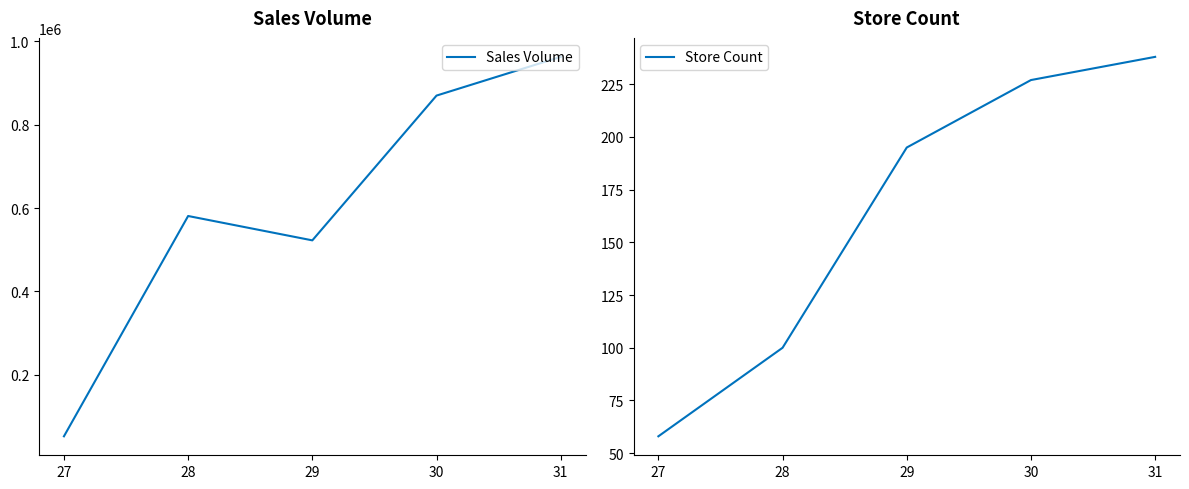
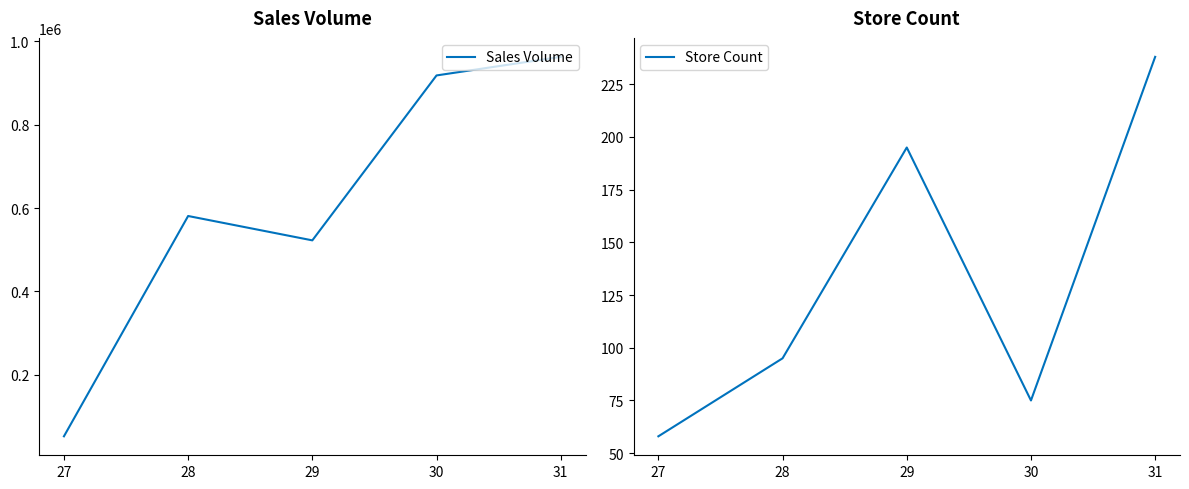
Sales Volume, 30: 870000 -> 920000
Store Count, 28: 100 -> 95
Store Count, 30: 227 -> 75
